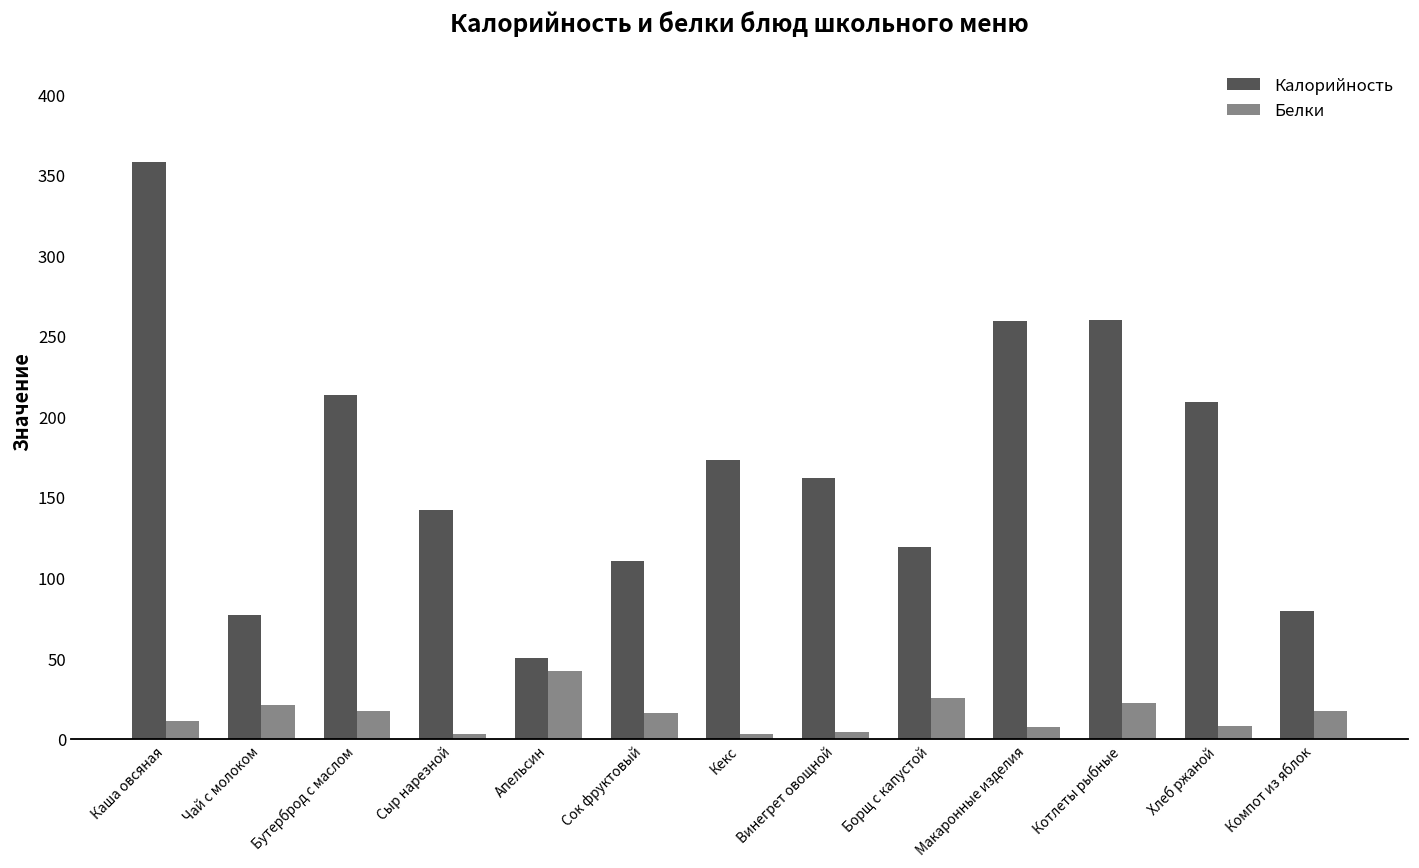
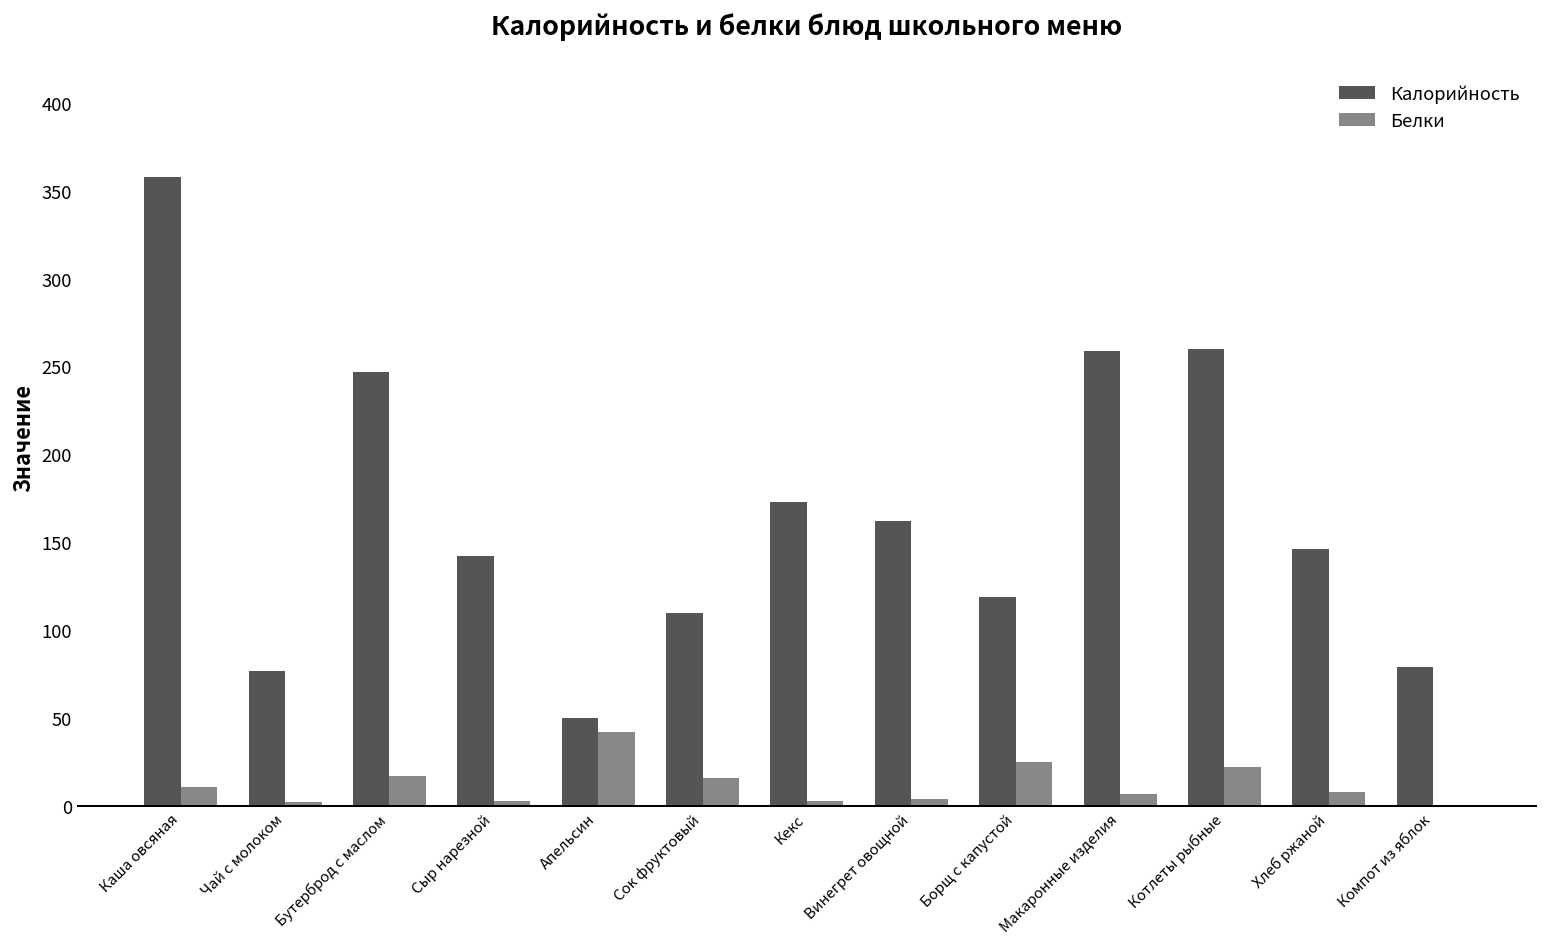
Белки, Чай с молоком: 21 -> 2
Калорийность, Бутерброд с маслом: 213 -> 247
Калорийность, Хлеб ржаной: 209 -> 146
Белки, Компот из яблок: 17 -> 0
